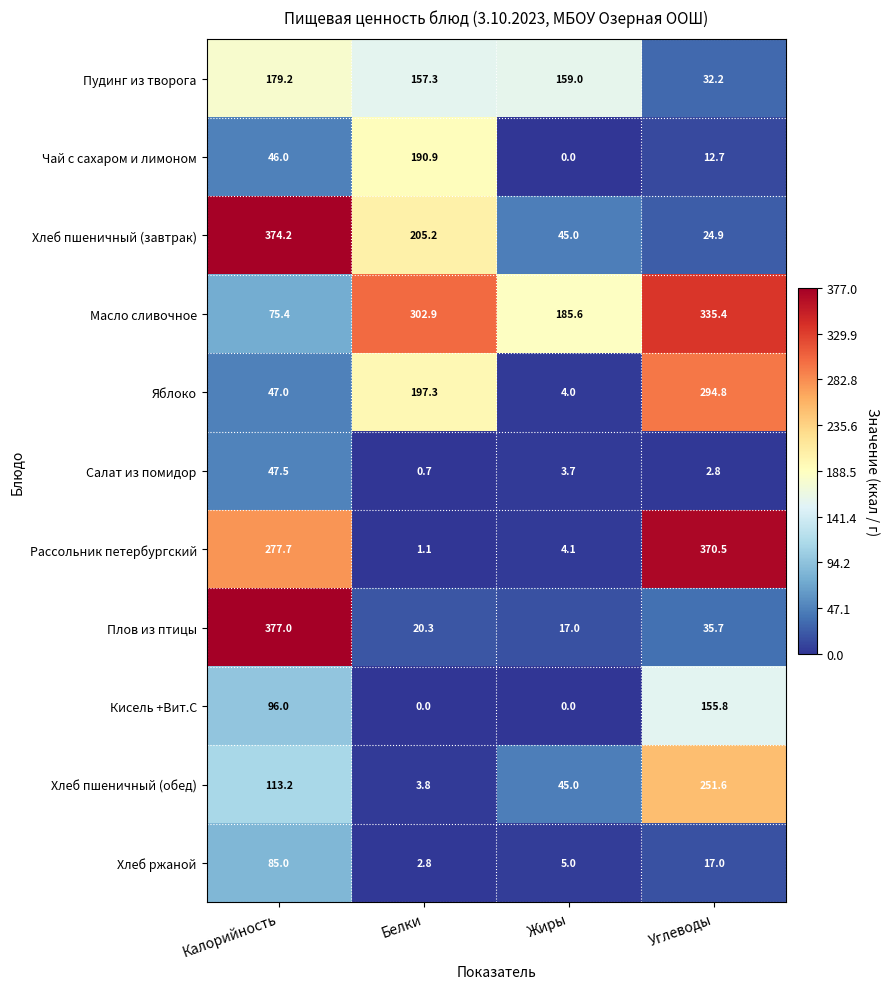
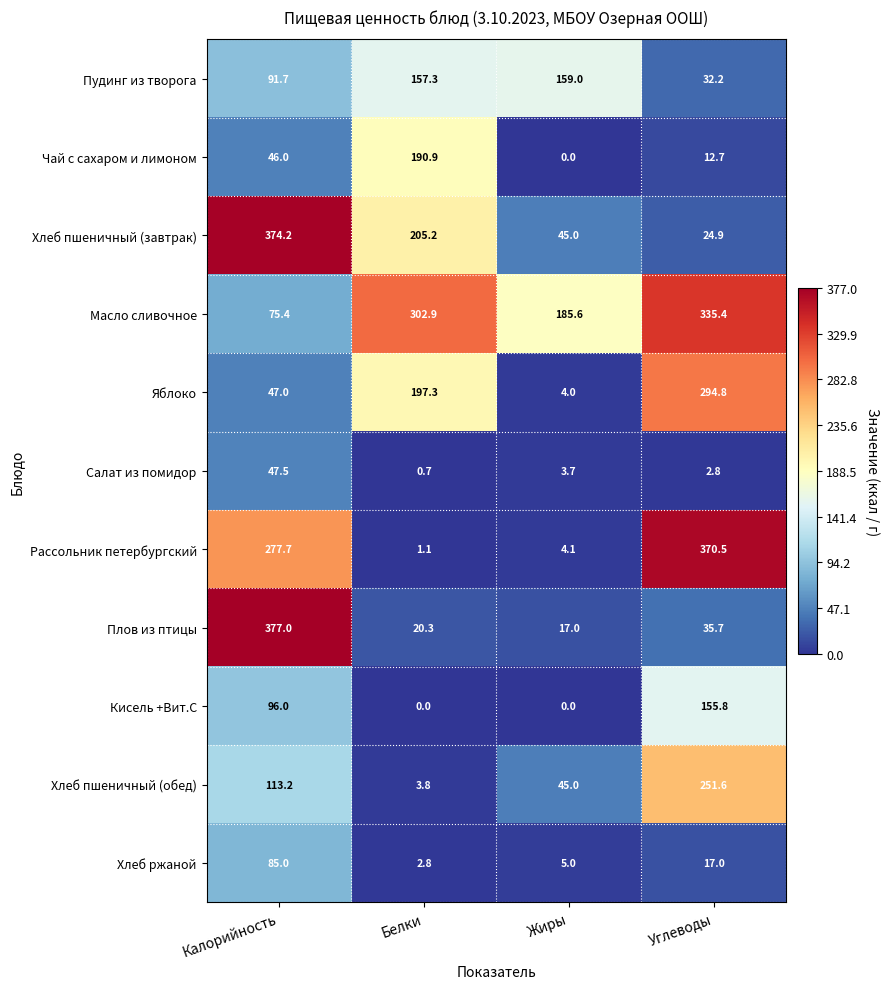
Пудинг из творога, Калорийность: 179.2 -> 91.7
